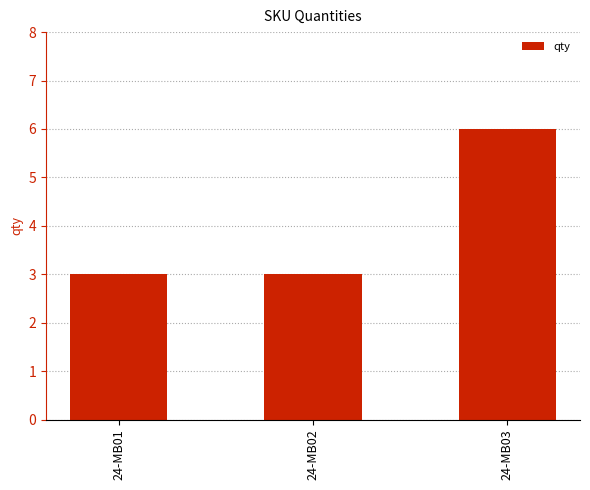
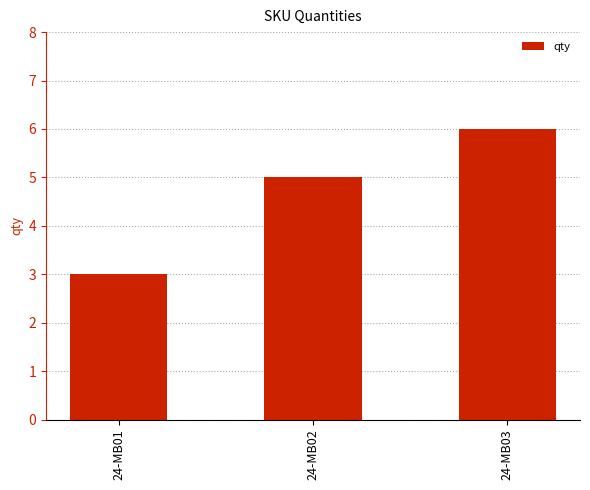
24-MB02: 3 -> 5
